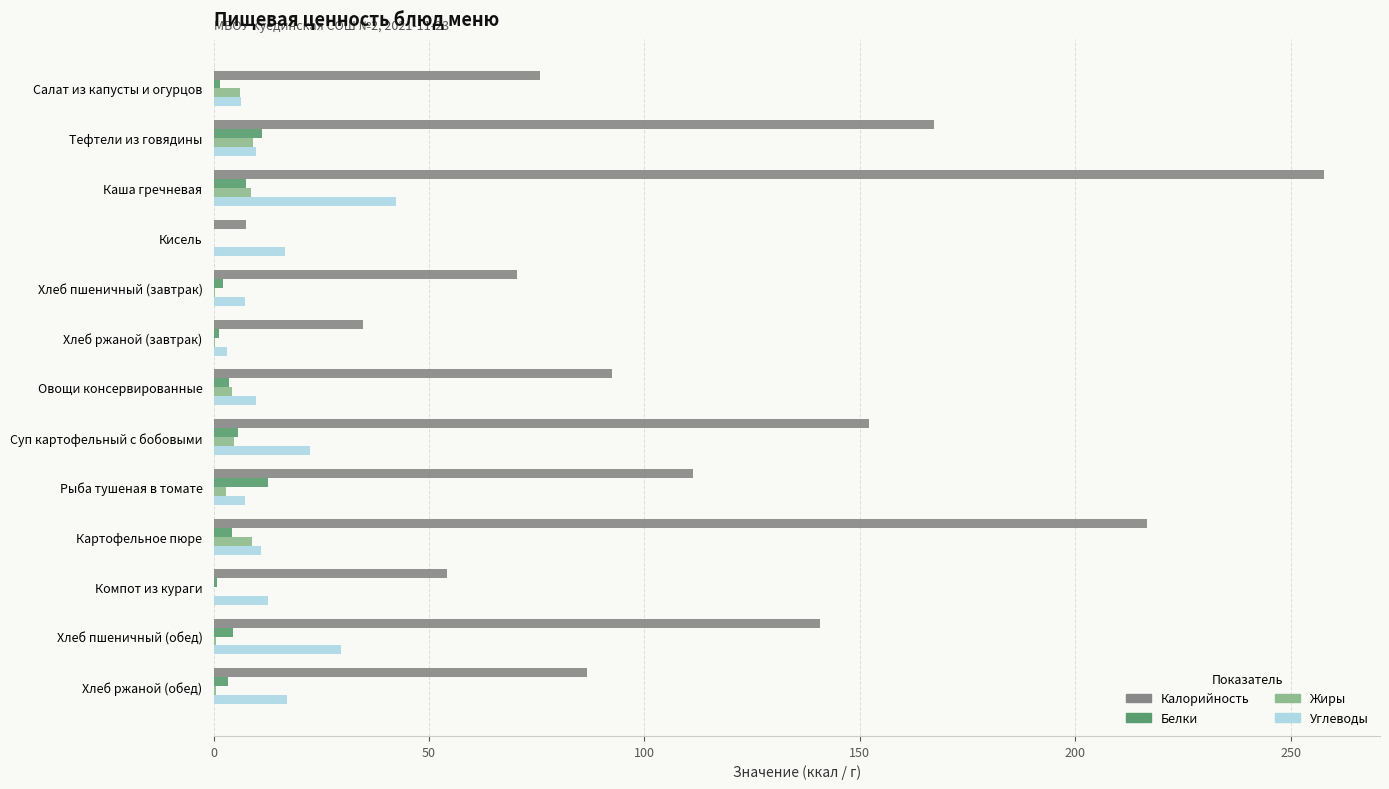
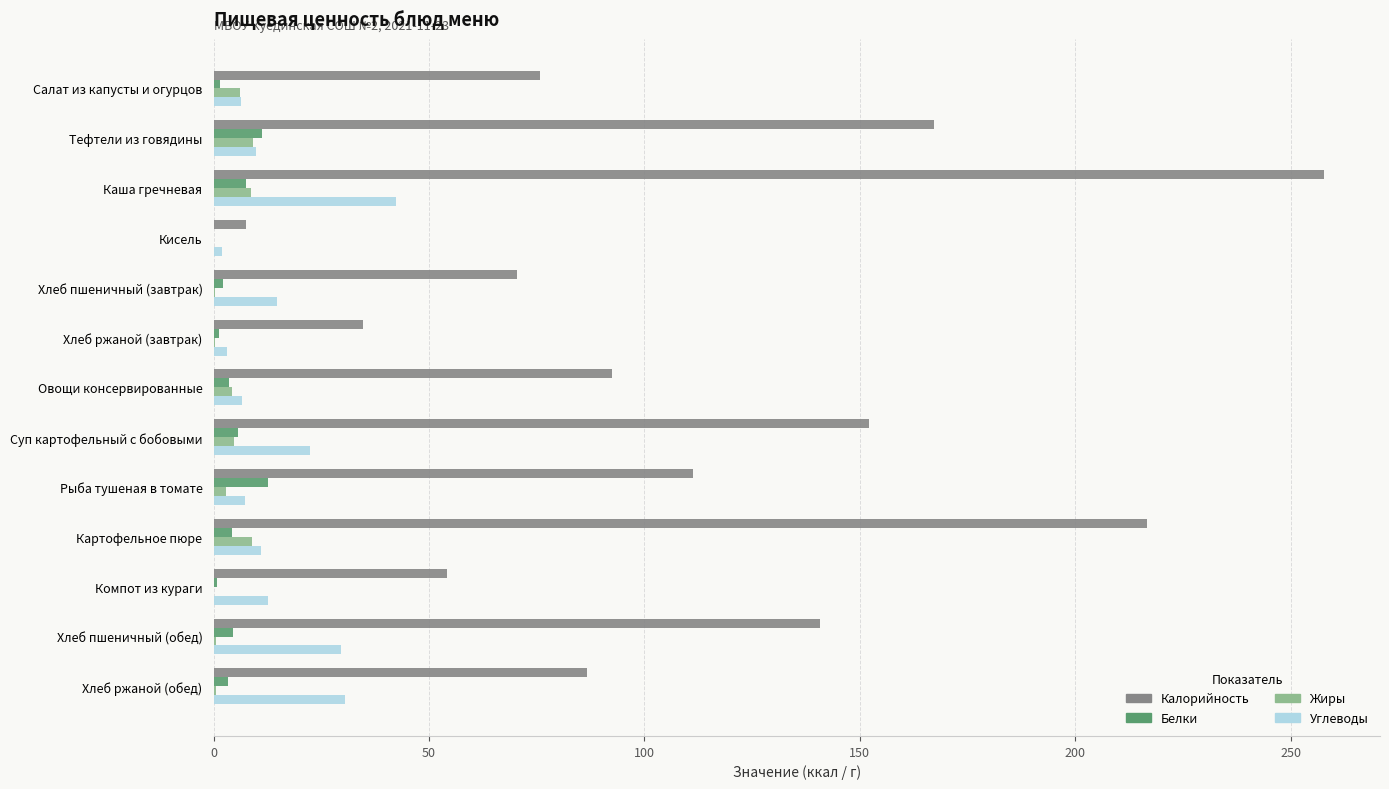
Углеводы, Кисель: 17 -> 2
Углеводы, Хлеб пшеничный (завтрак): 7 -> 15
Углеводы, Овощи консервированные: 10 -> 7
Углеводы, Хлеб ржаной (обед): 17 -> 30
